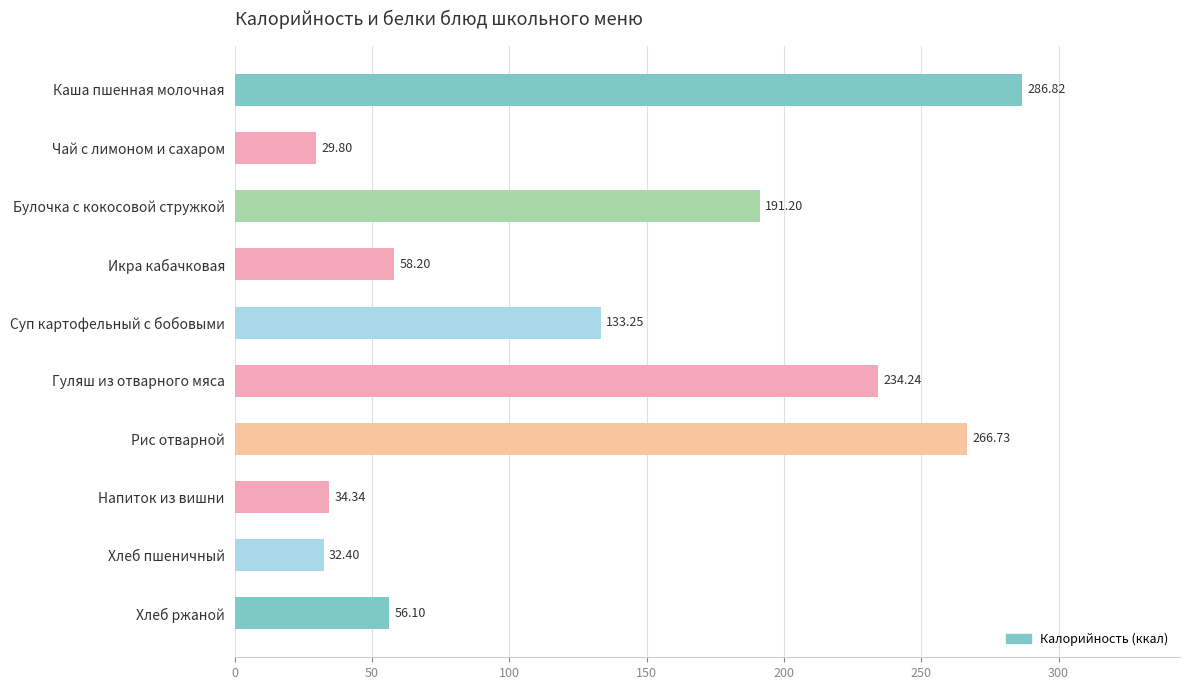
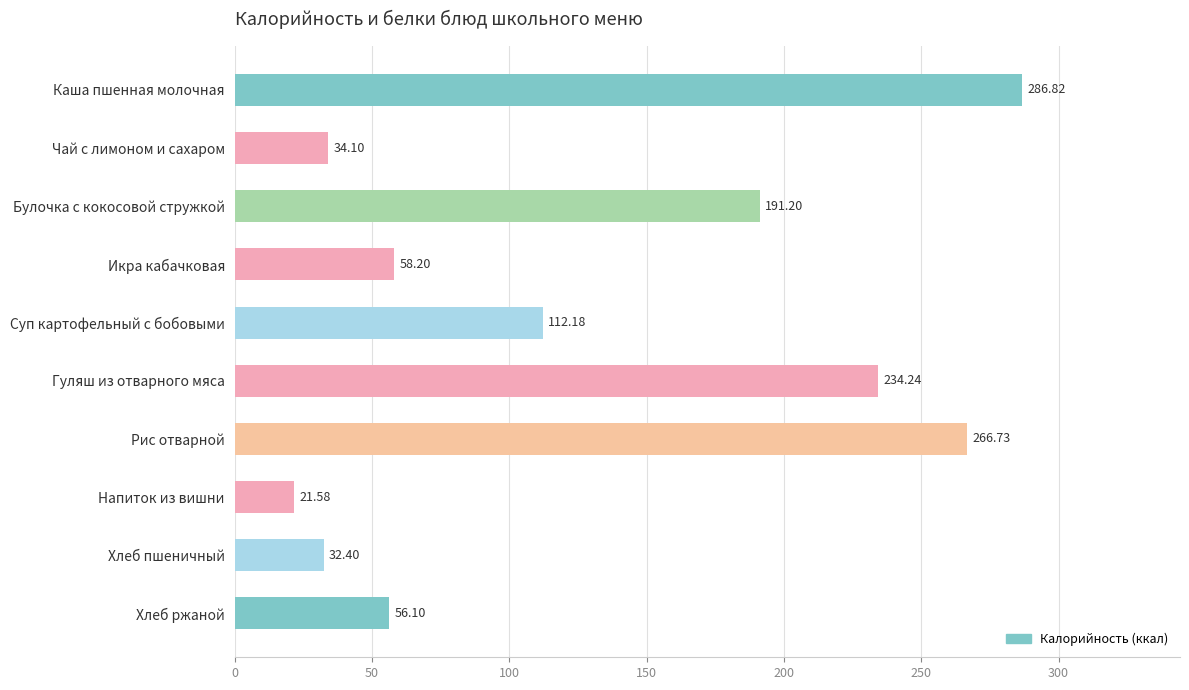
Чай с лимоном и сахаром: 29.80 -> 34.10
Суп картофельный с бобовыми: 133.25 -> 112.18
Напиток из вишни: 34.34 -> 21.58
